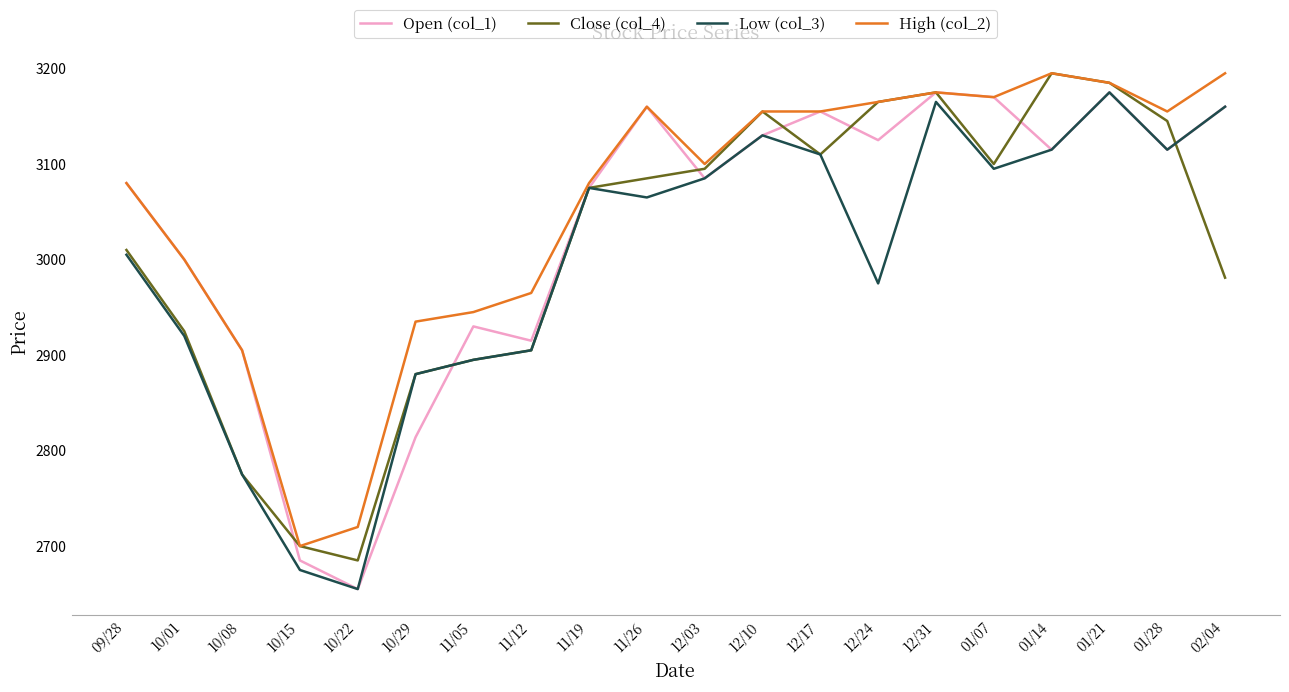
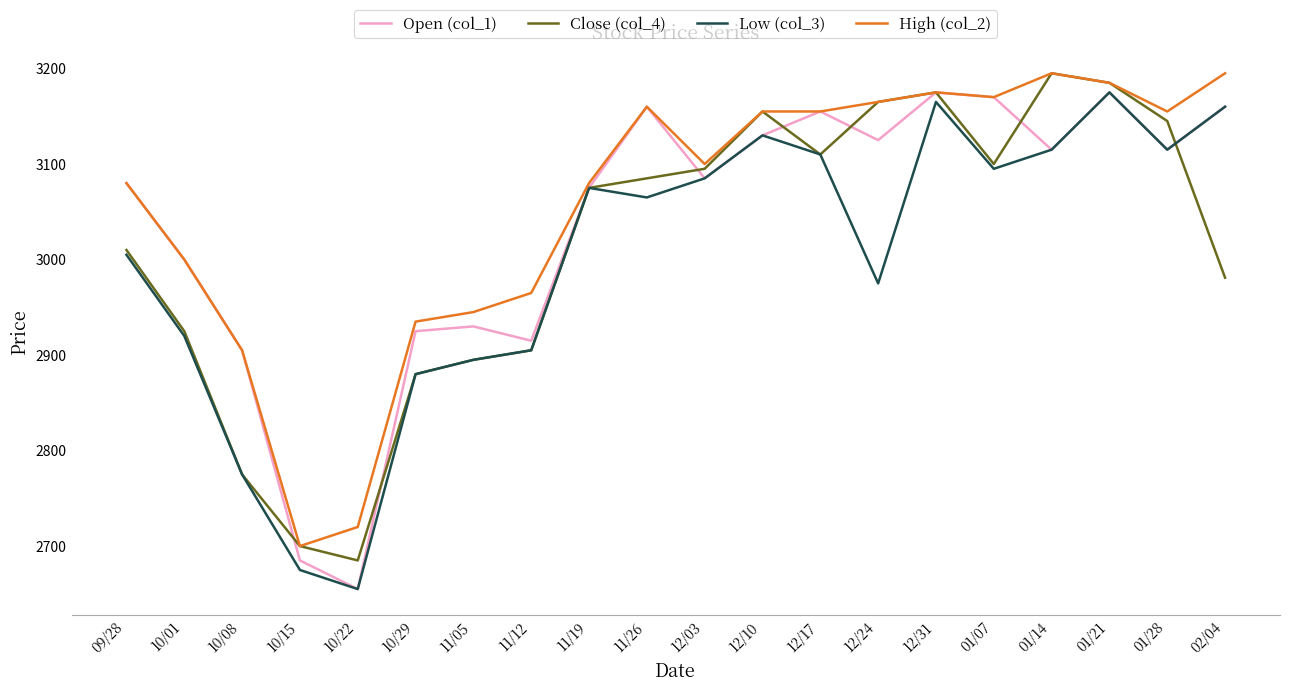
Open (col_1), 10/29: 2810 -> 2930
